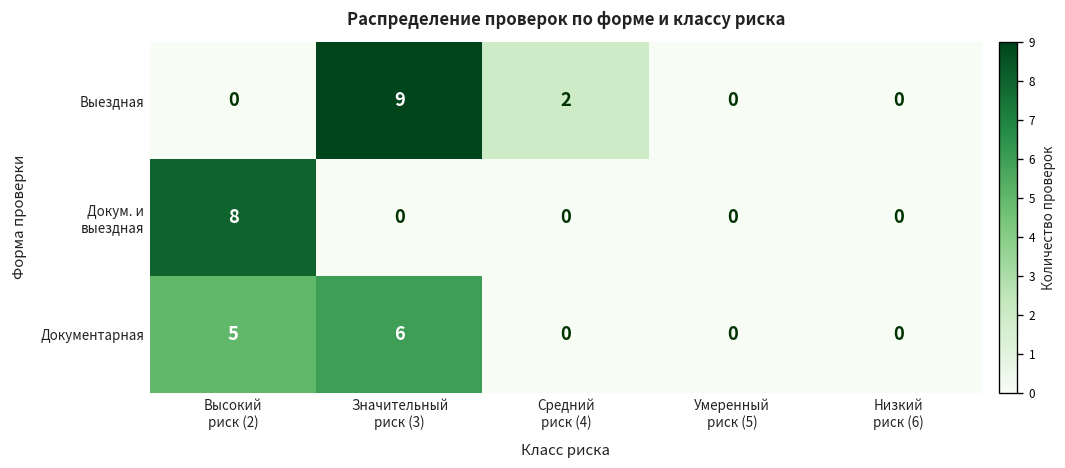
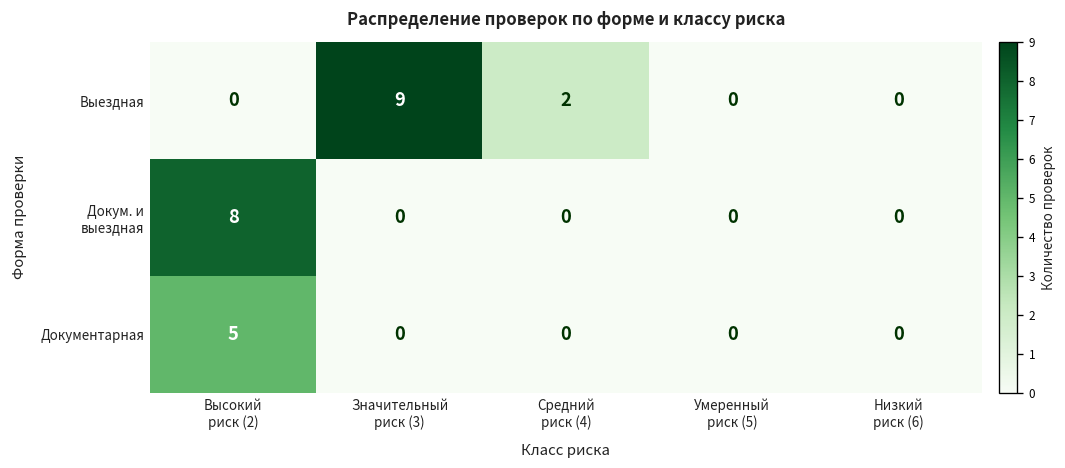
Документарная, Значительный риск (3): 6 -> 0
